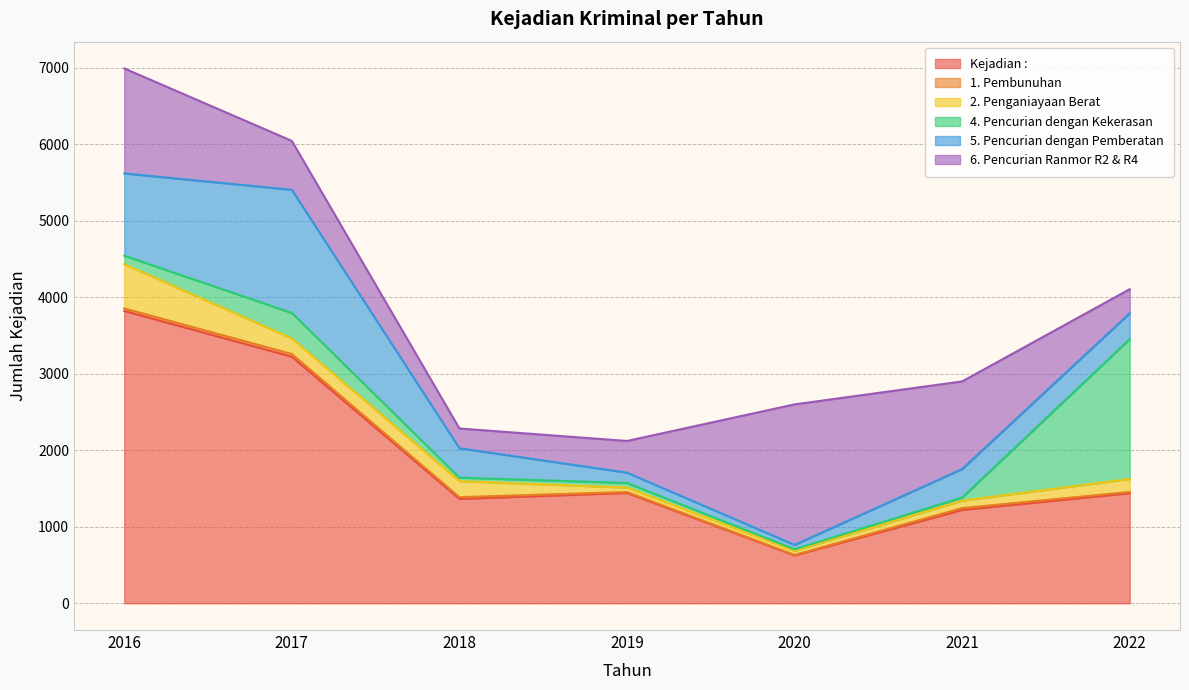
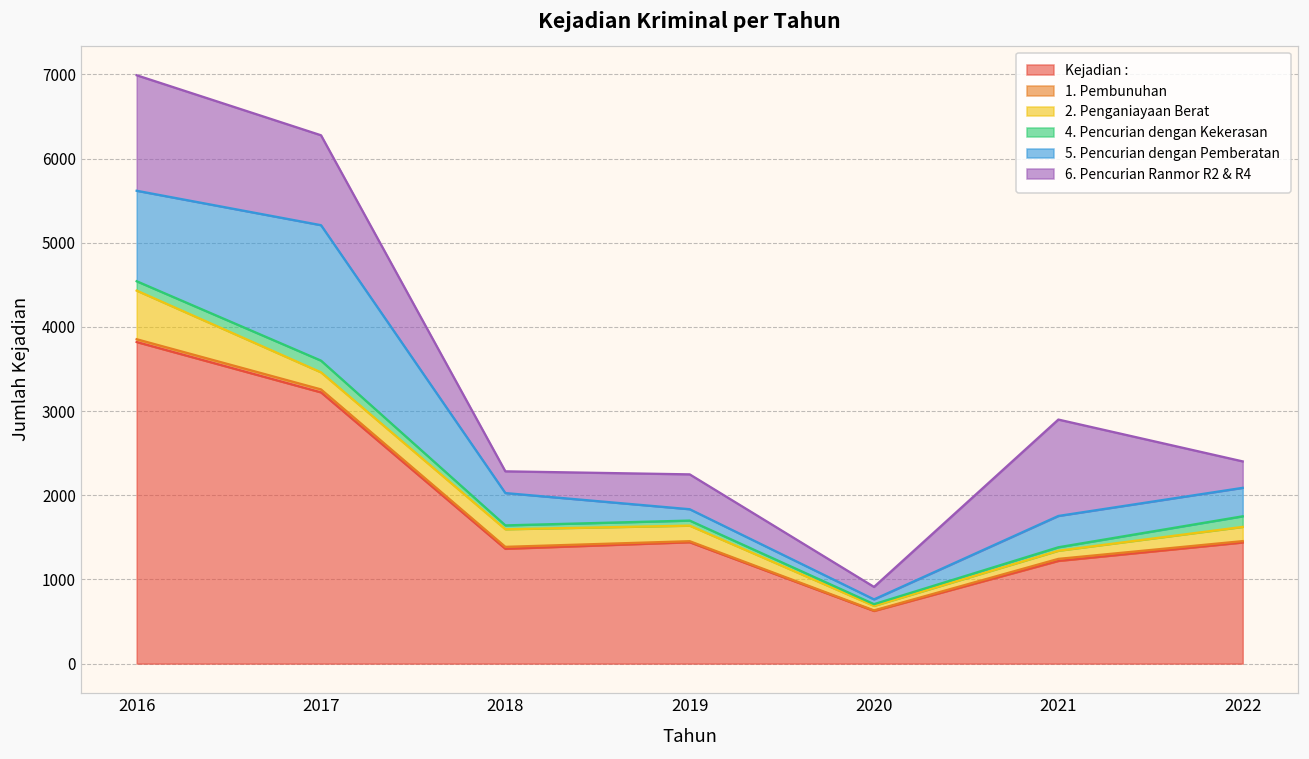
4. Pencurian dengan Kekerasan, 2017: 300 -> 100
6. Pencurian Ranmor R2 & R4, 2017: 600 -> 1100
2. Penganiayaan Berat, 2019: 100 -> 200
6. Pencurian Ranmor R2 & R4, 2020: 1800 -> 100
4. Pencurian dengan Kekerasan, 2022: 1800 -> 100
